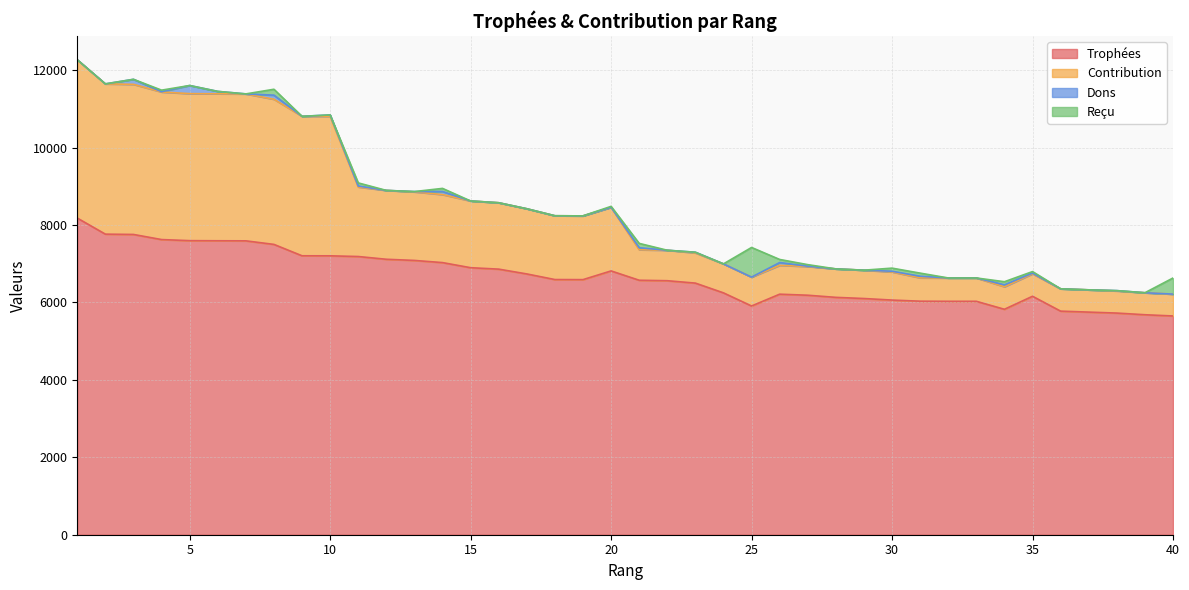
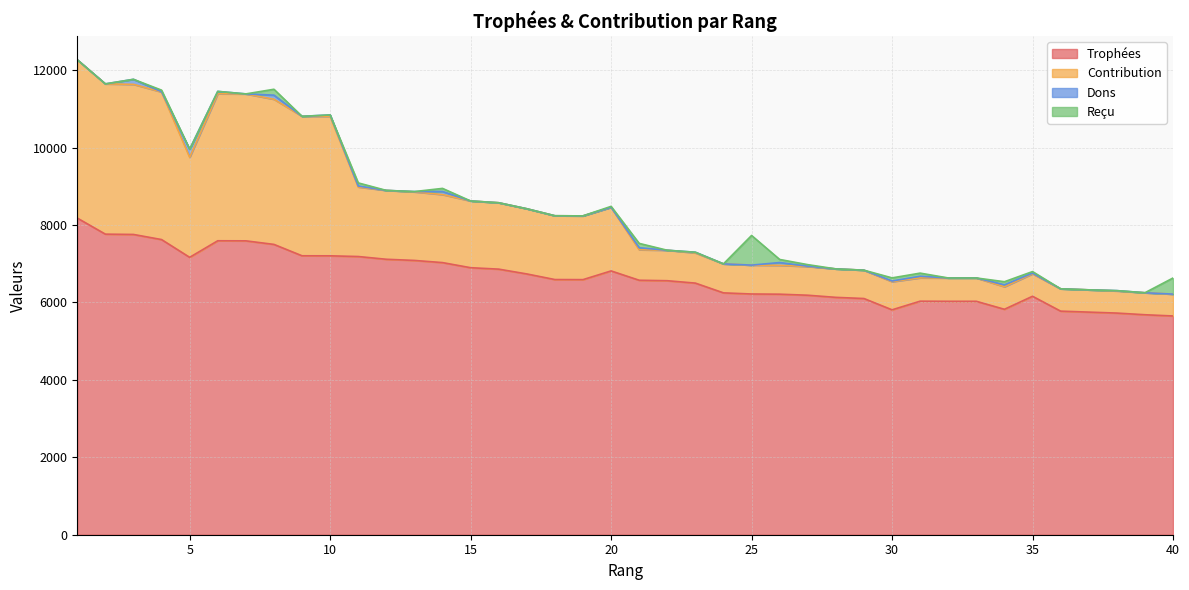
Trophées, 5: 7600 -> 7200
Contribution, 5: 3800 -> 2600
Trophées, 25: 5900 -> 6200
Trophées, 30: 6100 -> 5800
